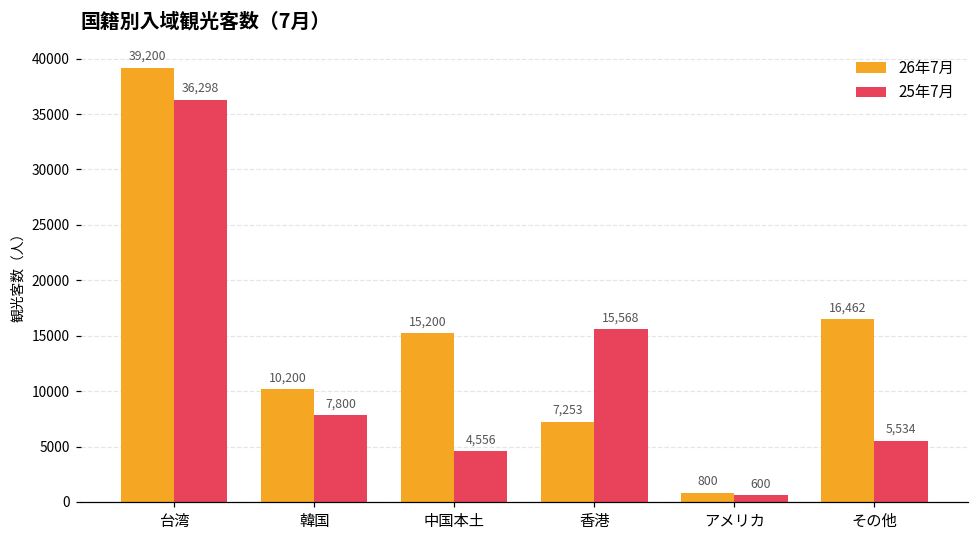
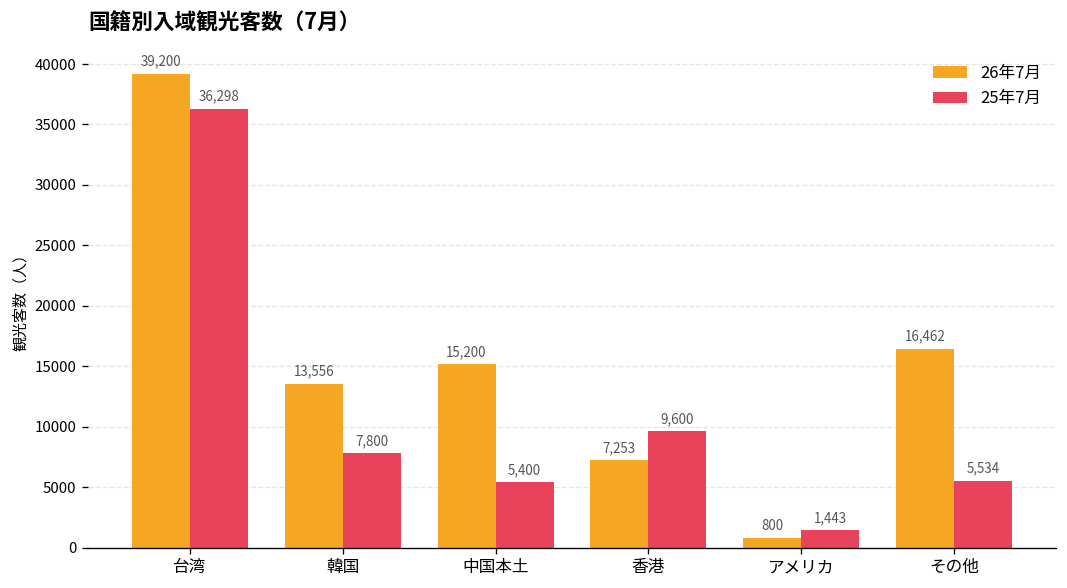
26年7月, 韓国: 10,200 -> 13,556
25年7月, 中国本土: 4,556 -> 5,400
25年7月, 香港: 15,568 -> 9,600
25年7月, アメリカ: 600 -> 1,443
